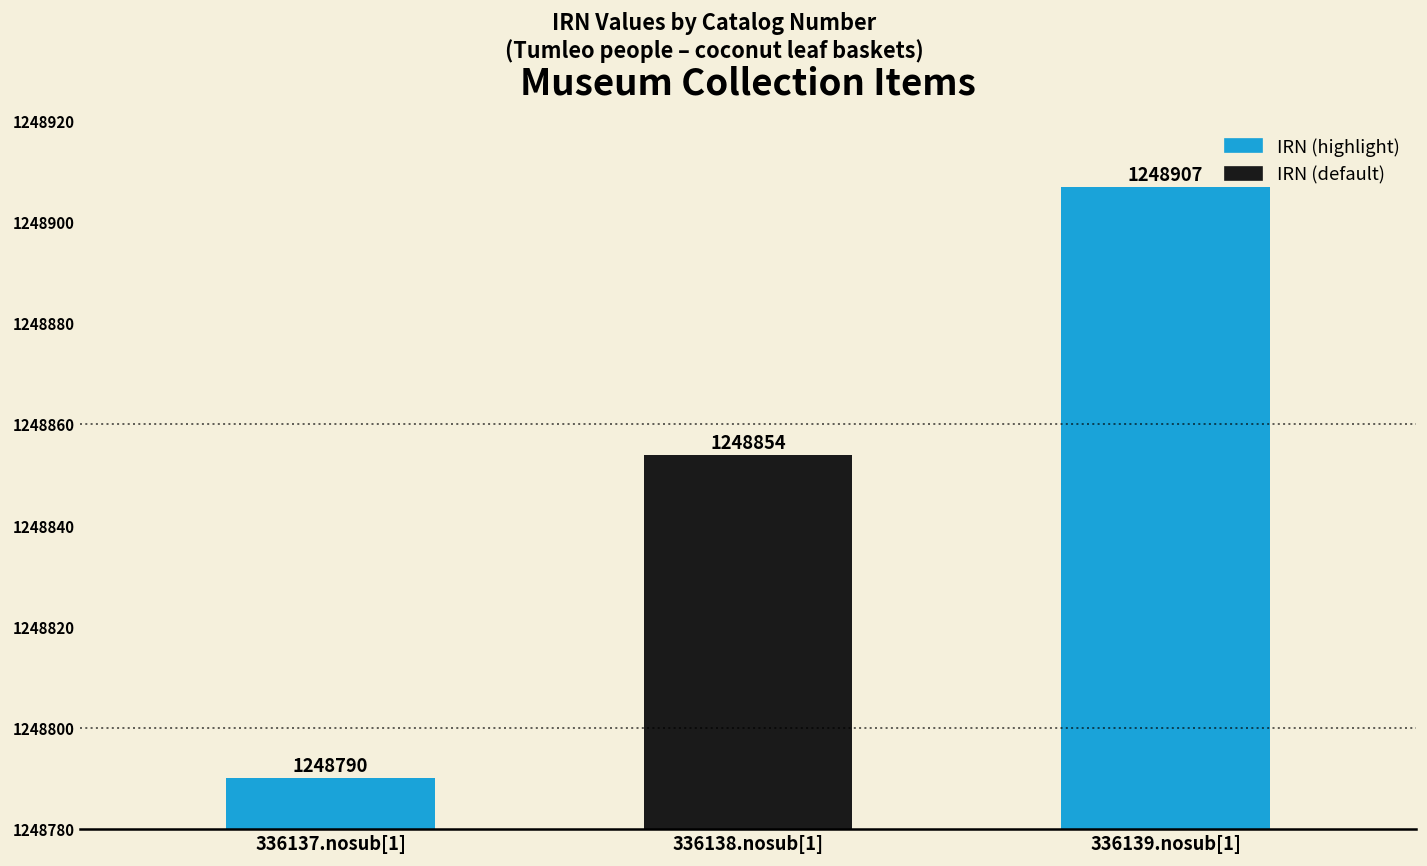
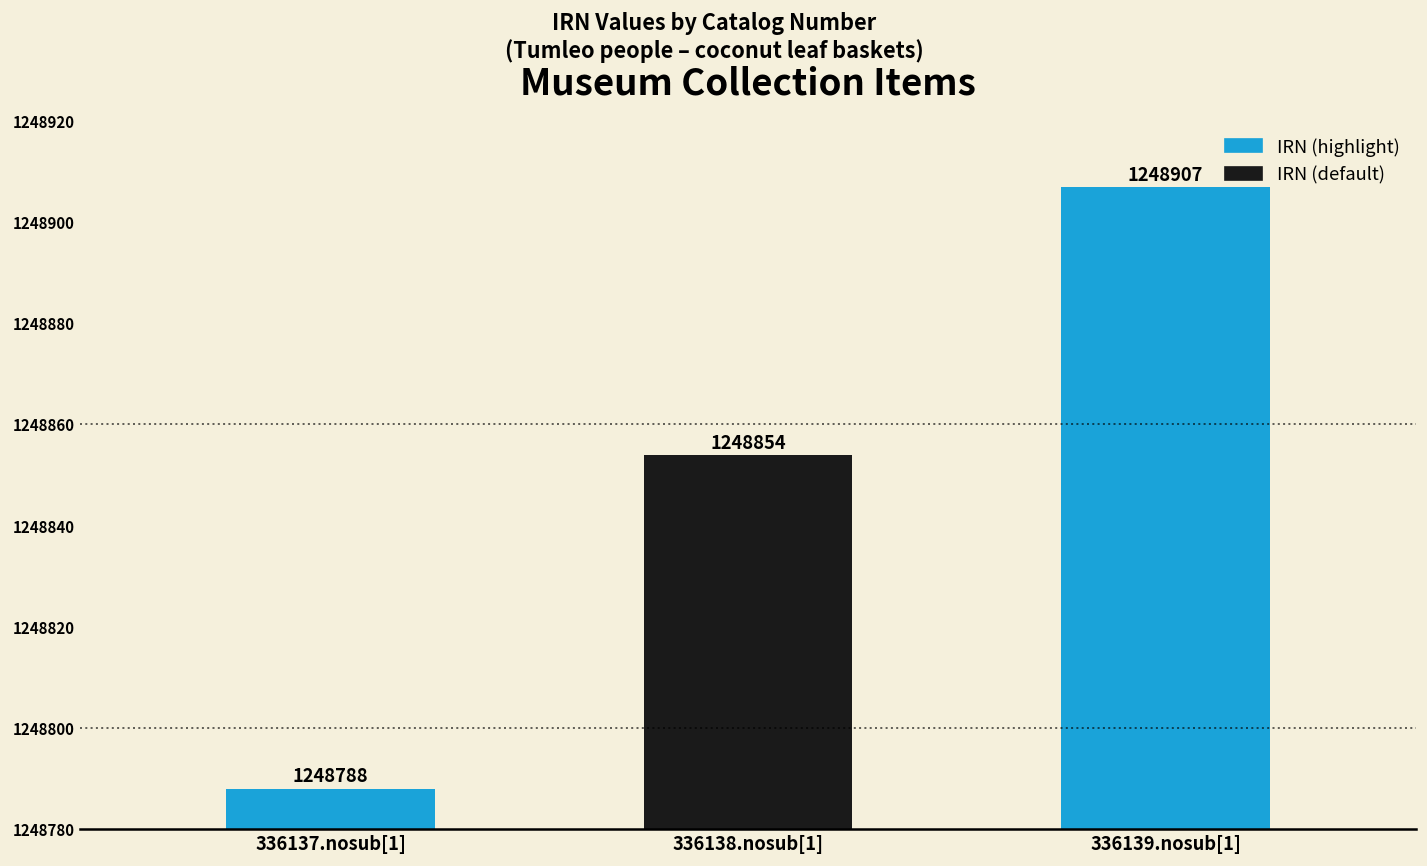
336137.nosub[1]: 1248790 -> 1248788
